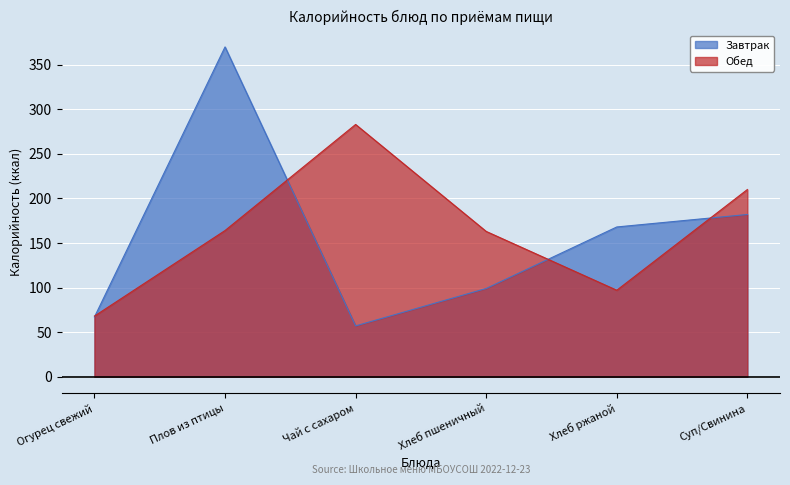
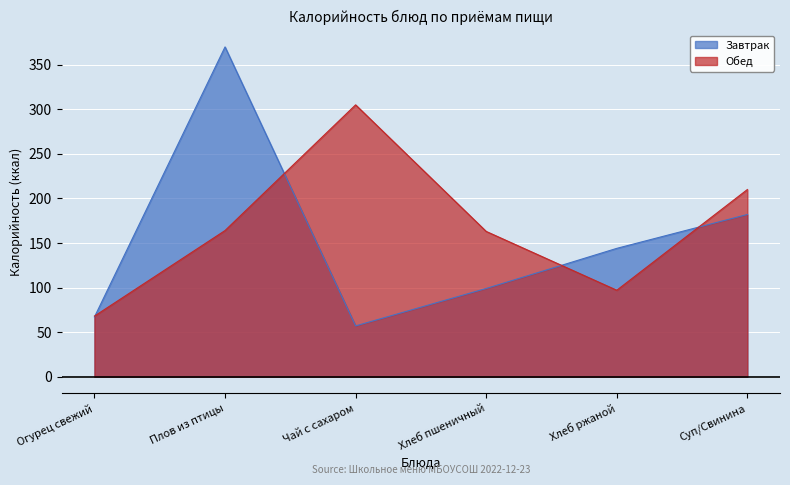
Обед, Чай с сахаром: 280 -> 310
Завтрак, Хлеб ржаной: 170 -> 140
